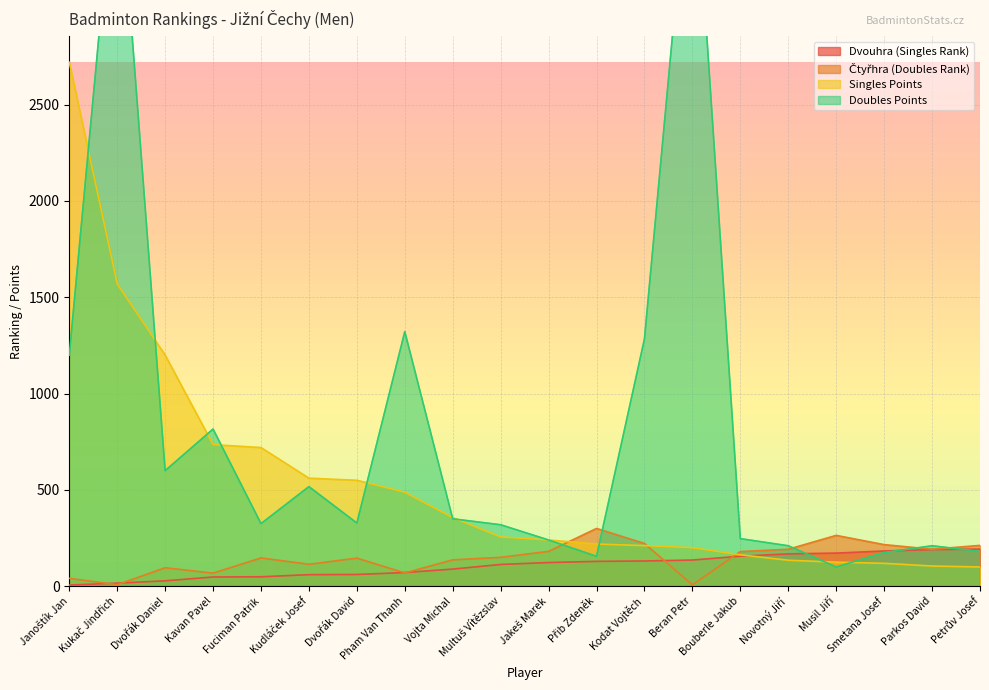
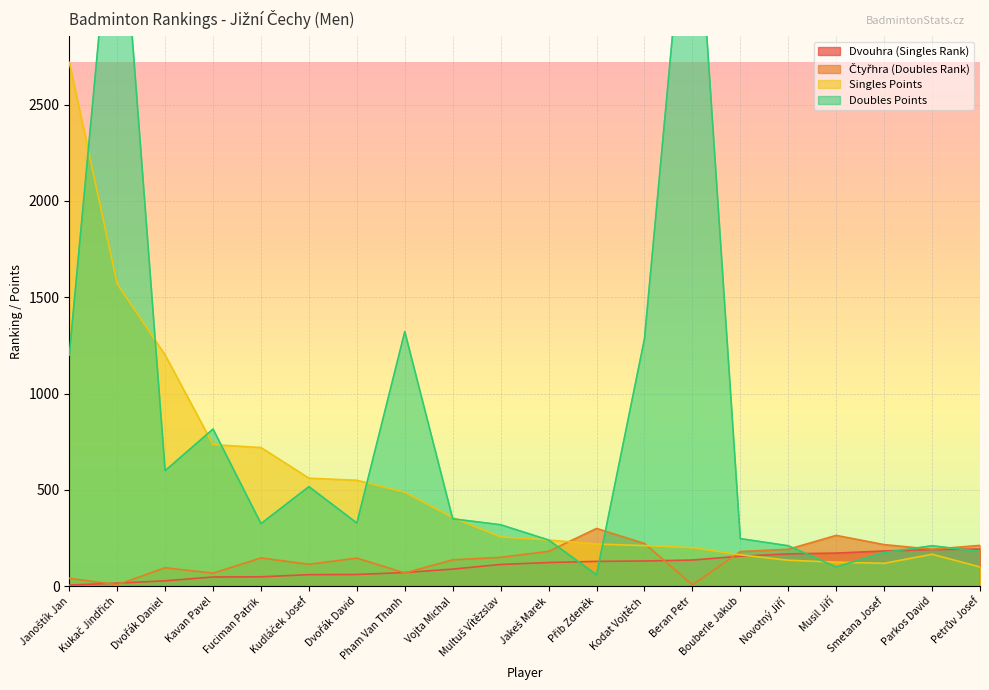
Doubles Points, Přib Zdeněk: 160 -> 60
Singles Points, Parkos David: 110 -> 170
